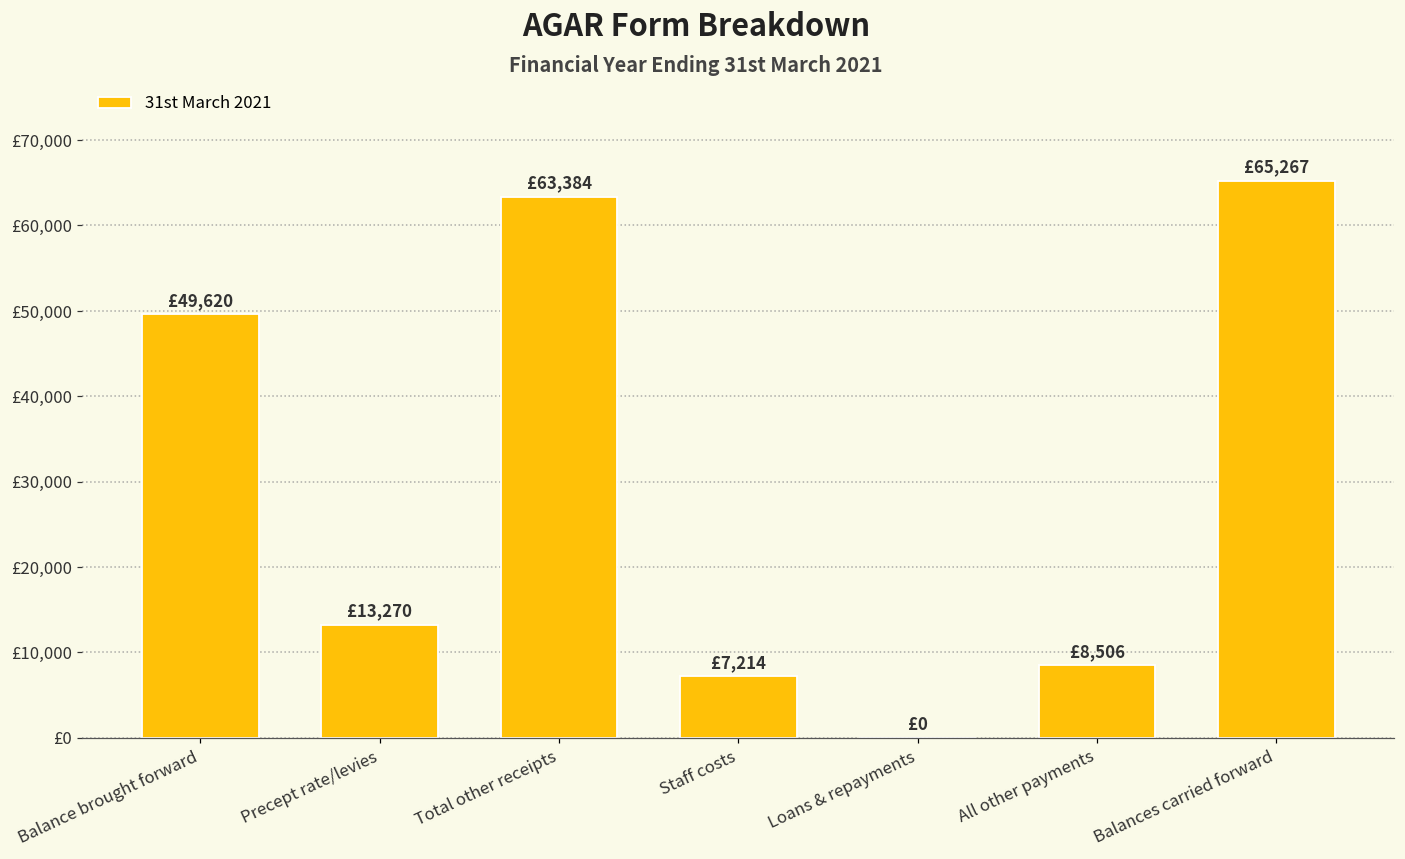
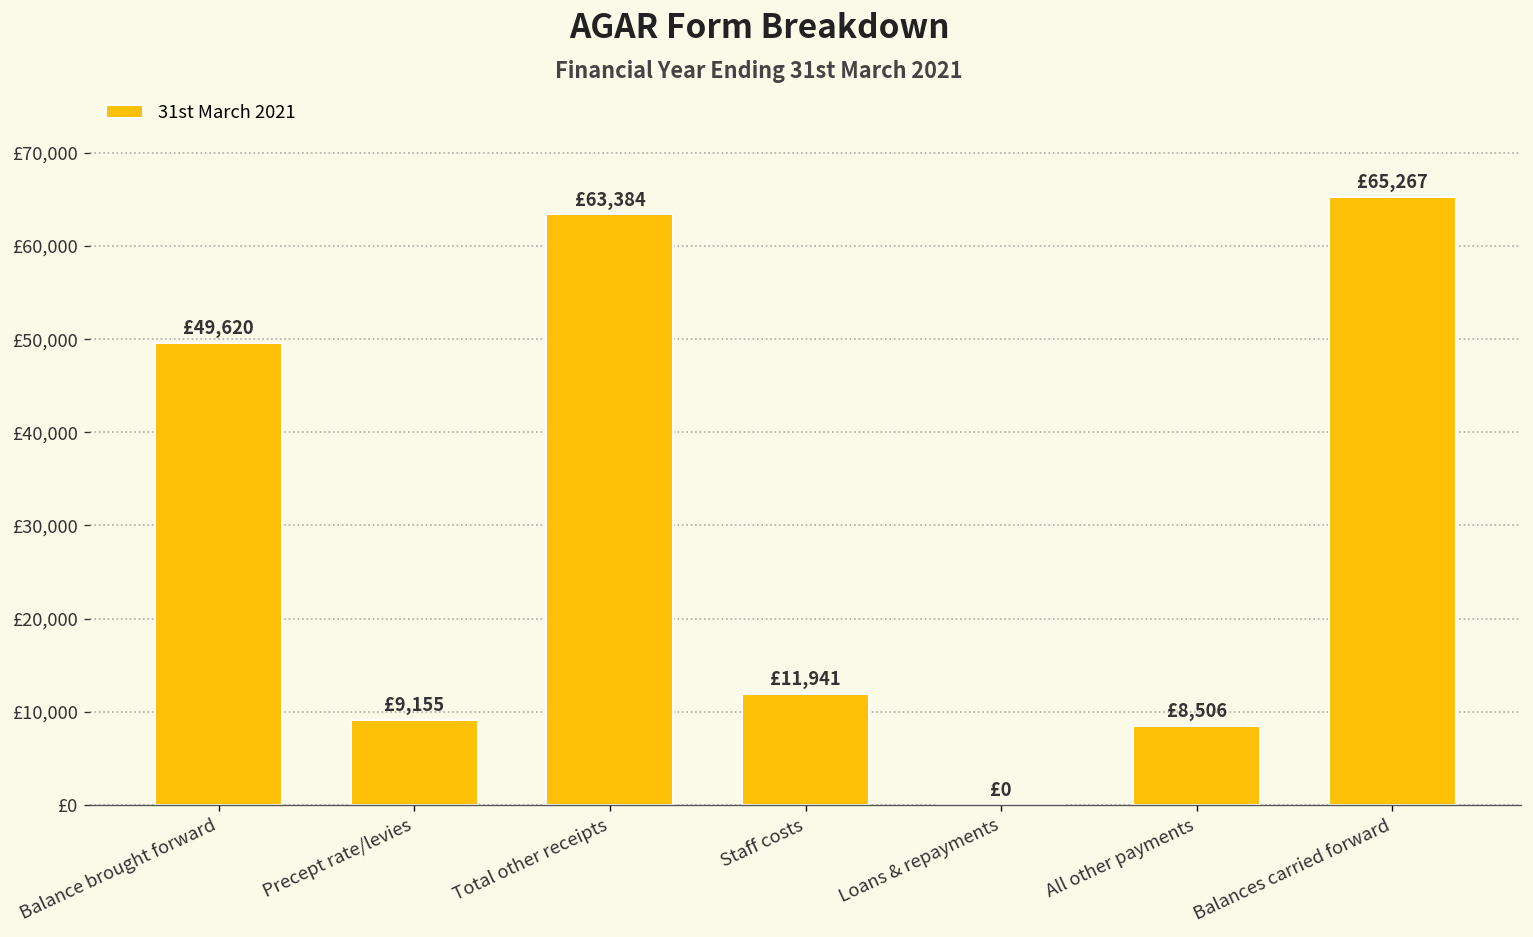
Precept rate/levies: £13,270 -> £9,155
Staff costs: £7,214 -> £11,941
